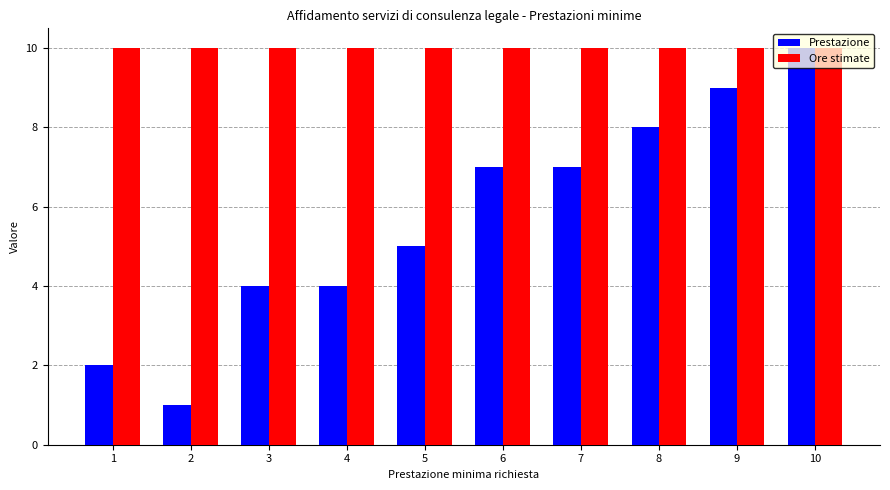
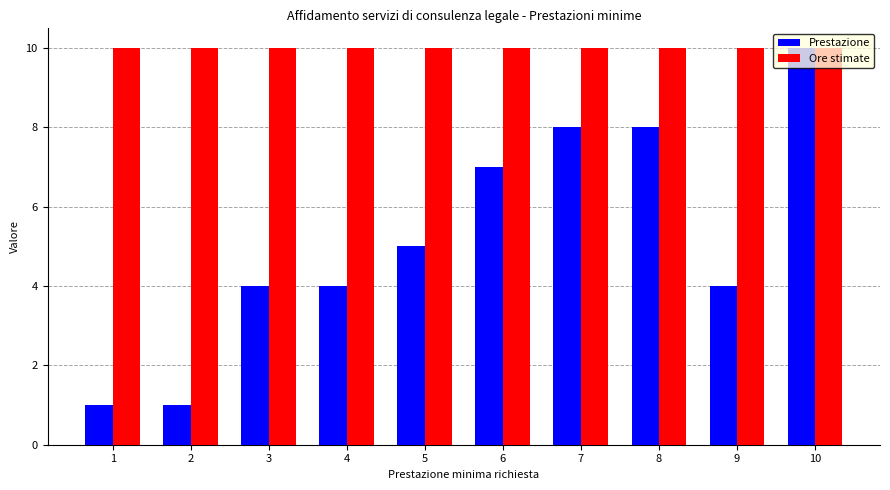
Prestazione, 1: 2 -> 1
Prestazione, 7: 7 -> 8
Prestazione, 9: 9 -> 4
